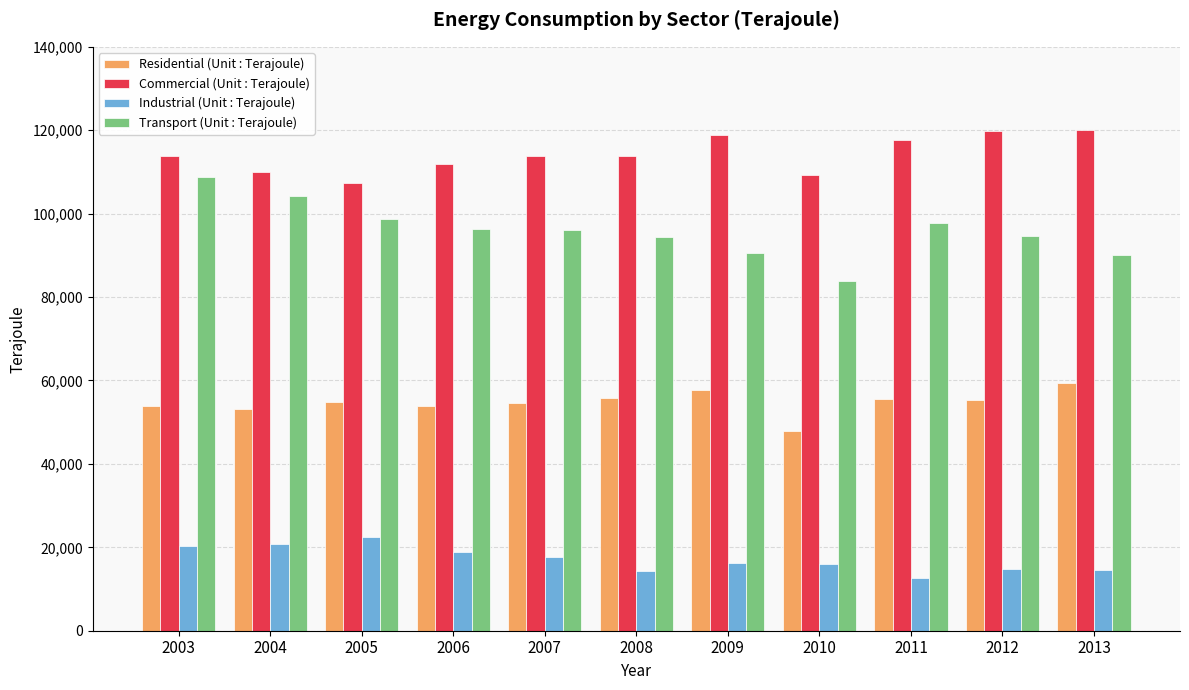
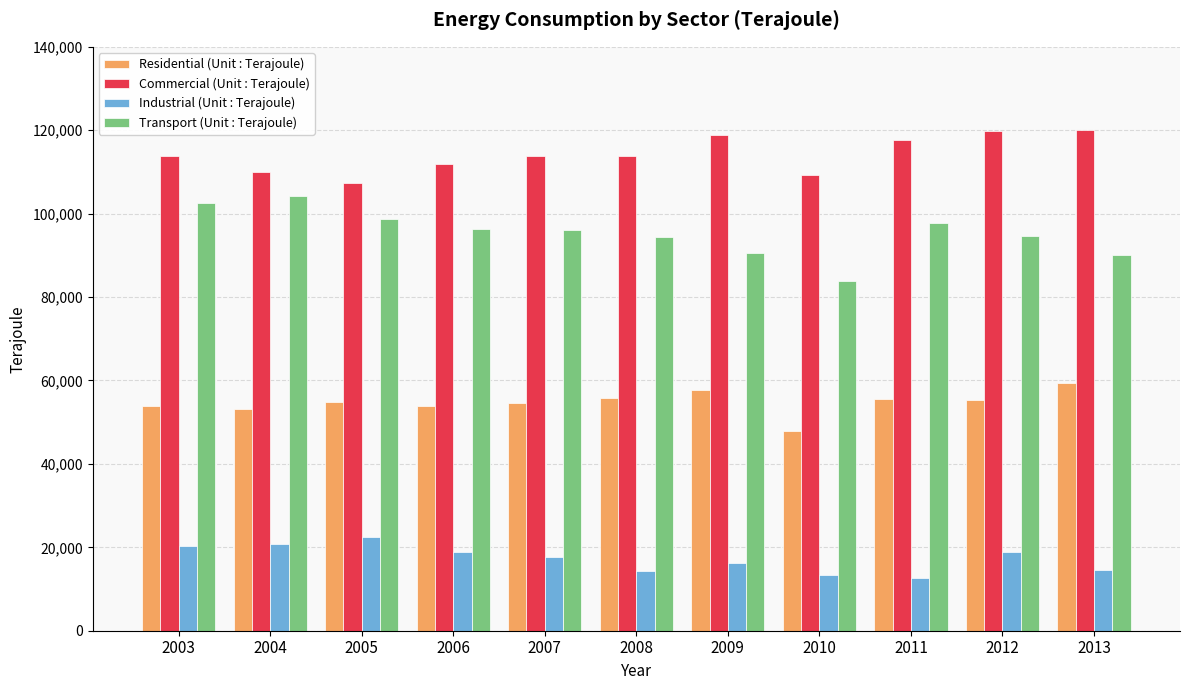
Transport (Unit : Terajoule), 2003: 109,000 -> 103,000
Industrial (Unit : Terajoule), 2010: 16,000 -> 13,000
Industrial (Unit : Terajoule), 2012: 15,000 -> 19,000
